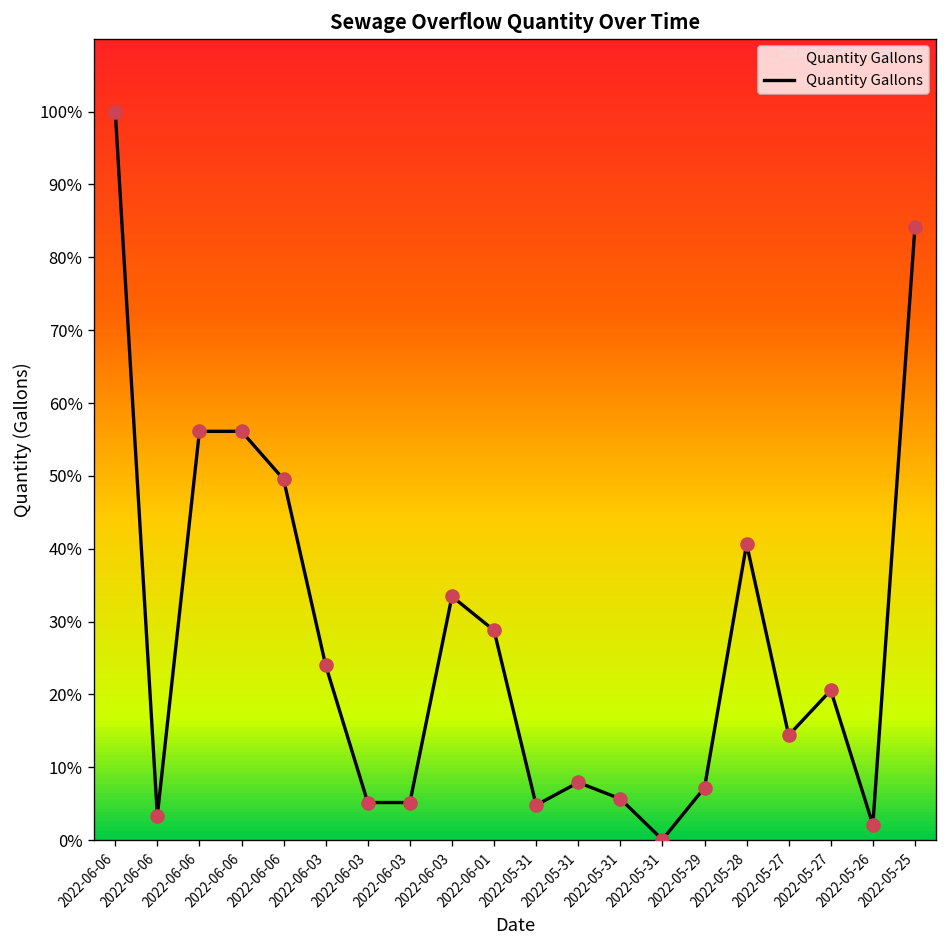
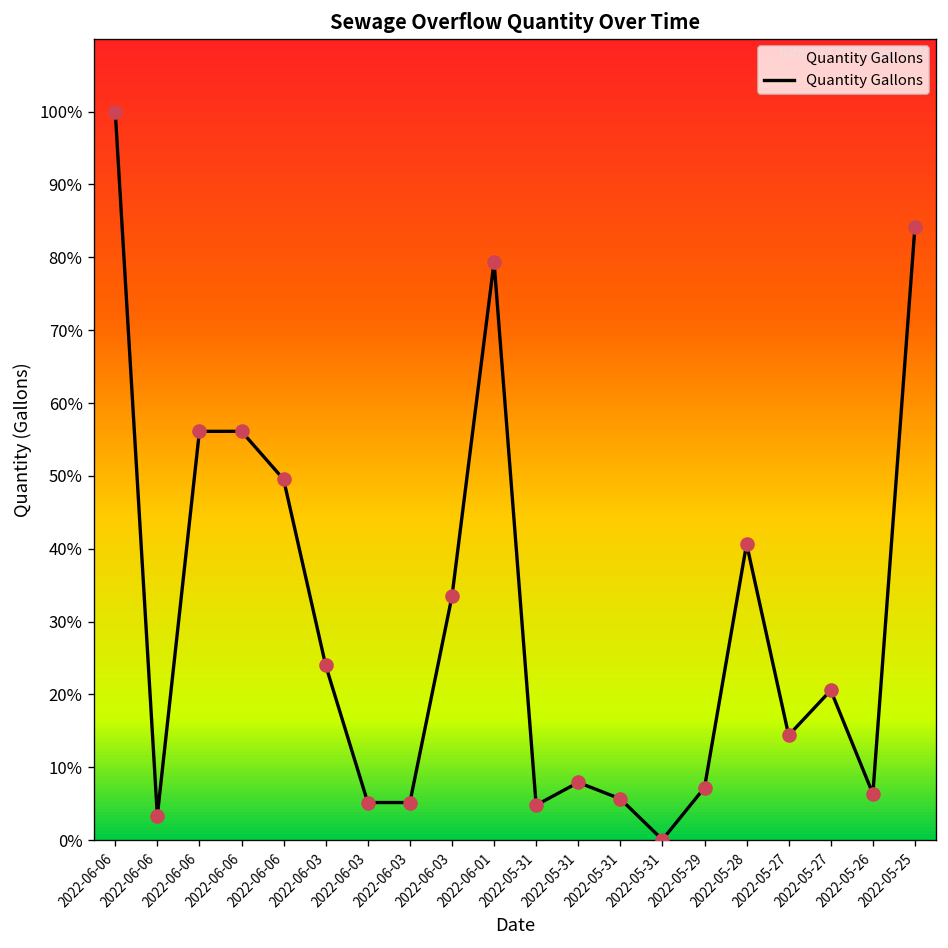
2022-06-01: 29% -> 79%
2022-05-26: 2% -> 6%
